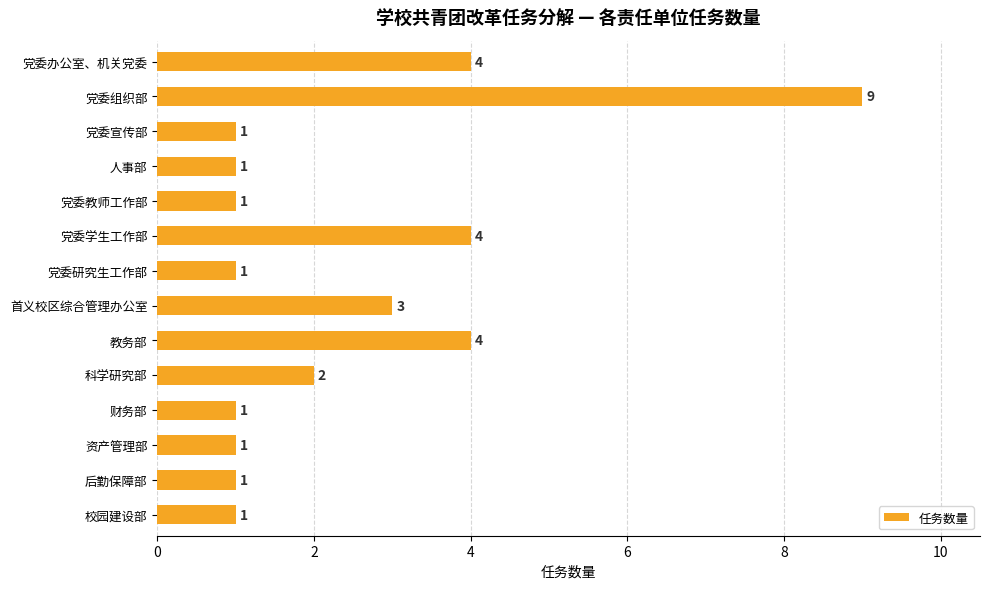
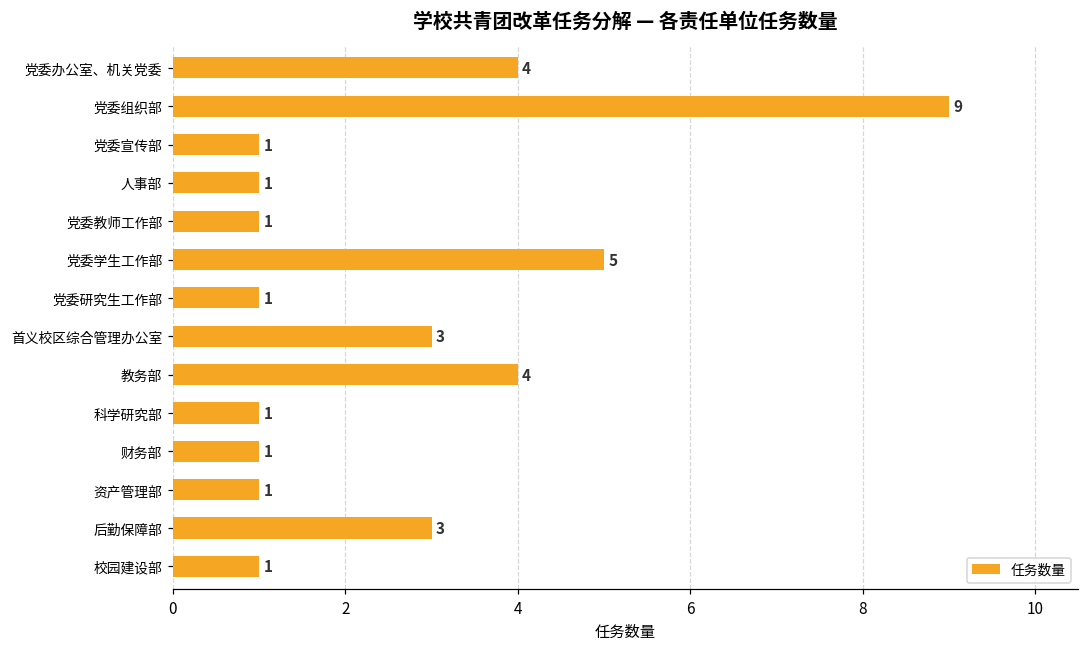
党委学生工作部: 4 -> 5
科学研究部: 2 -> 1
后勤保障部: 1 -> 3
